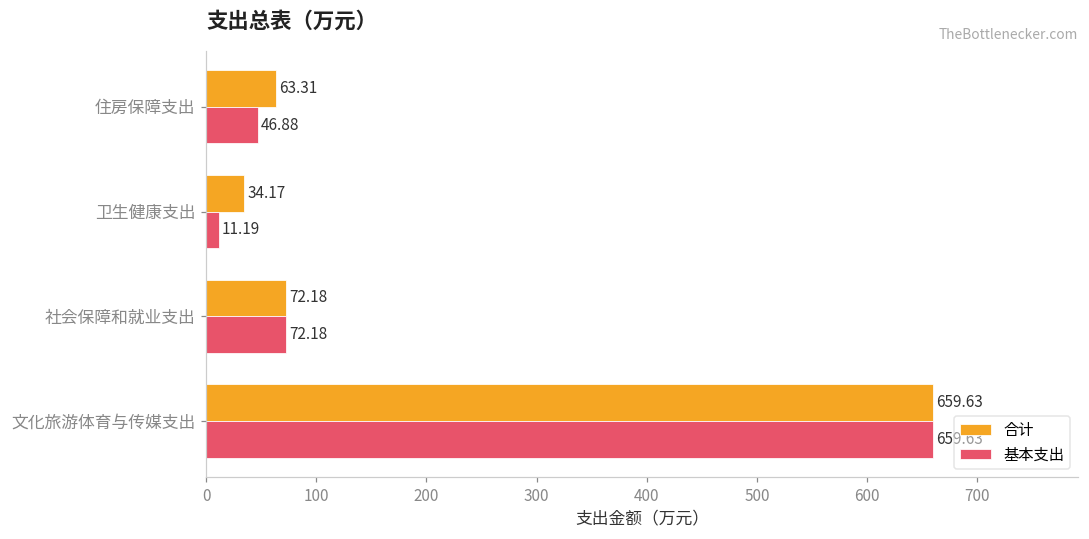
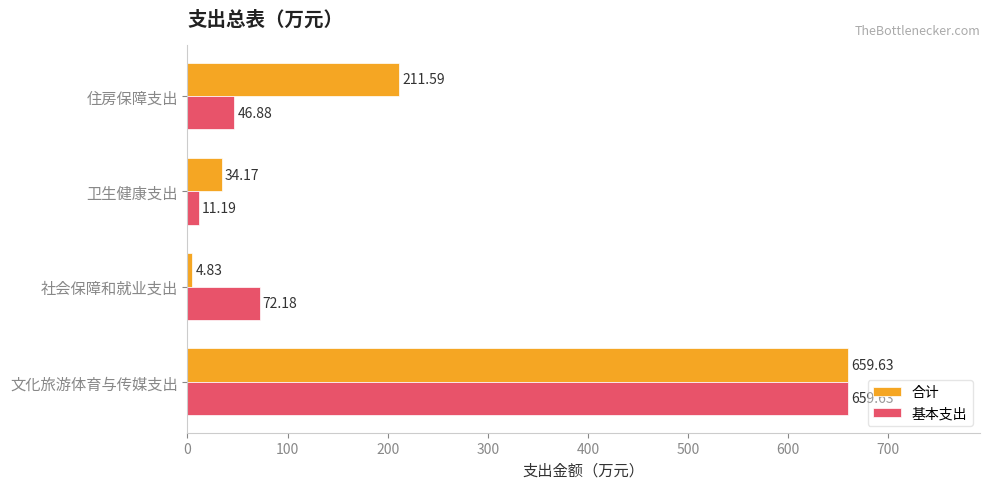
合计, 住房保障支出: 63.31 -> 211.59
合计, 社会保障和就业支出: 72.18 -> 4.83
